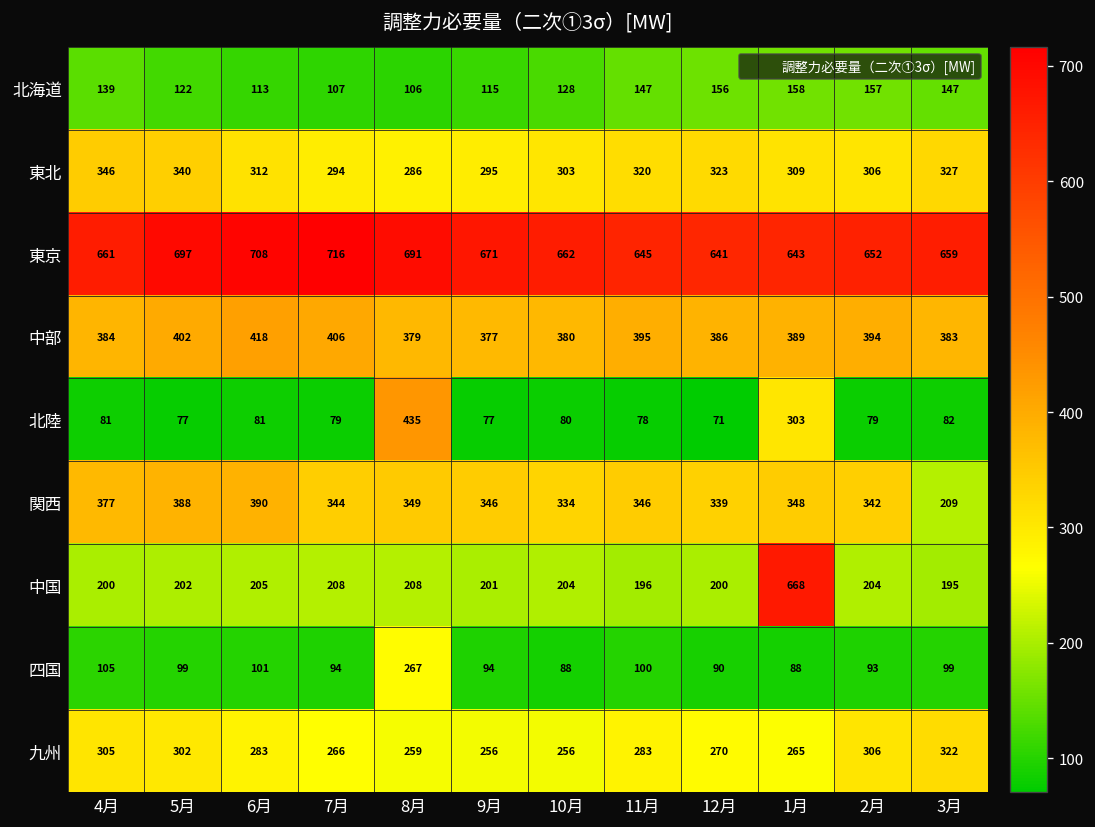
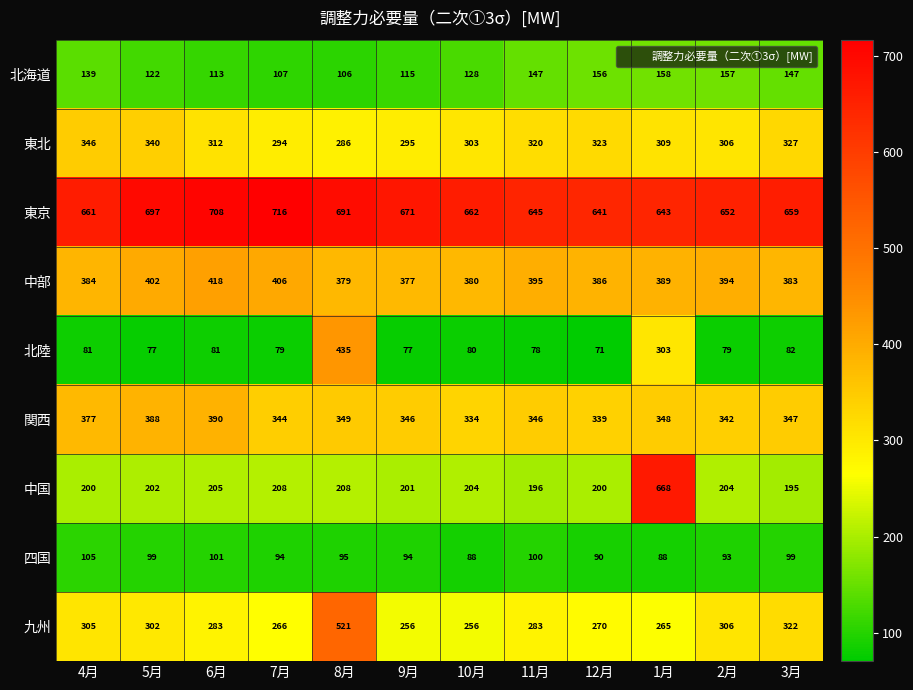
関西, 3月: 209 -> 347
四国, 8月: 267 -> 95
九州, 8月: 259 -> 521
